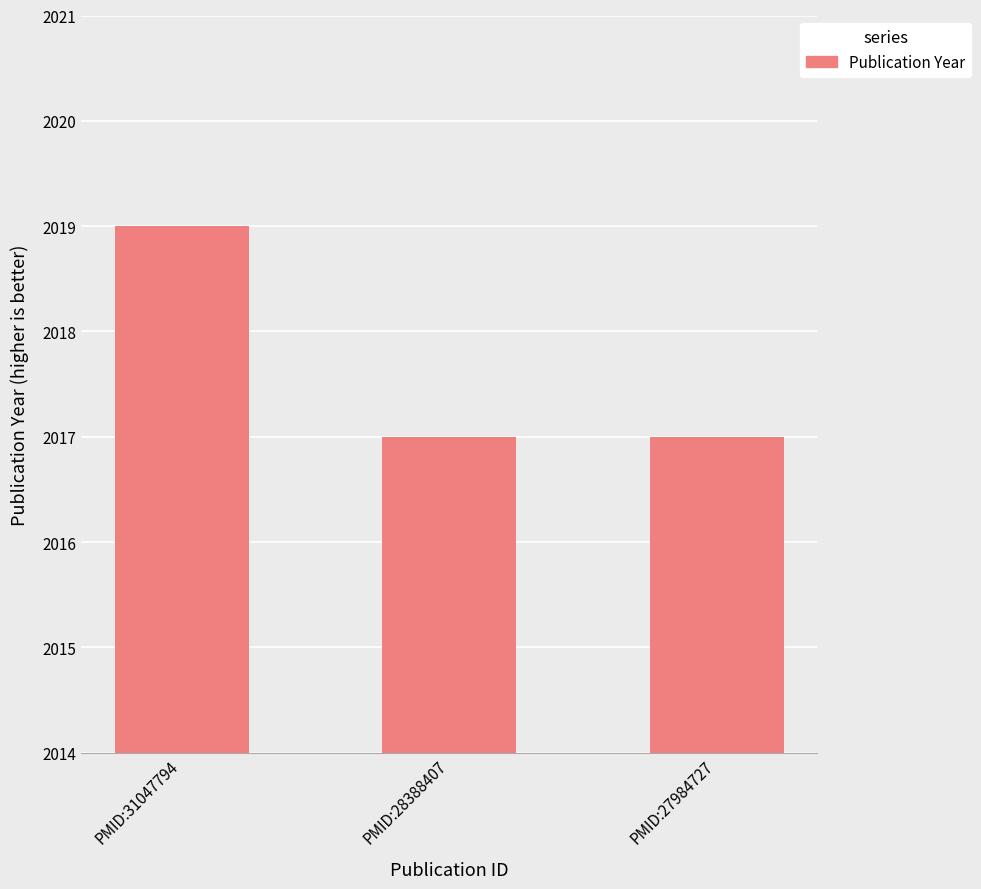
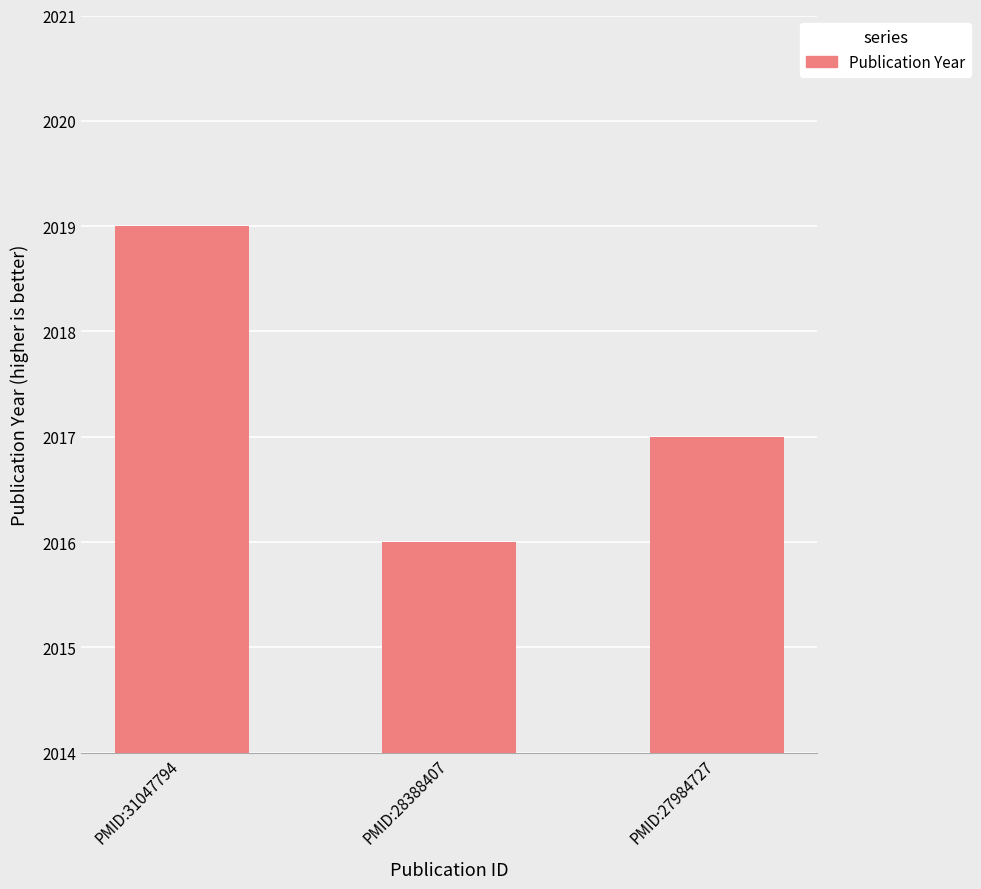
PMID:28388407: 2017 -> 2016
